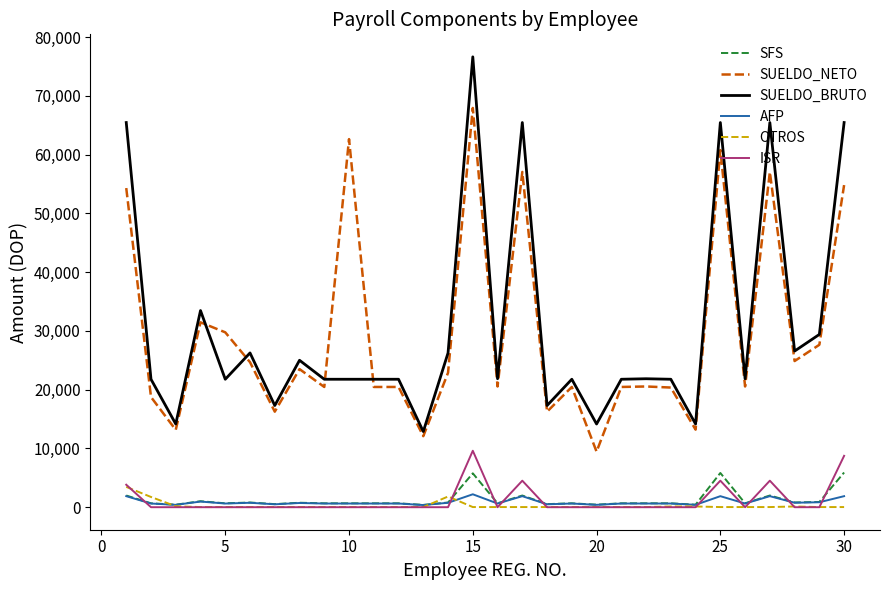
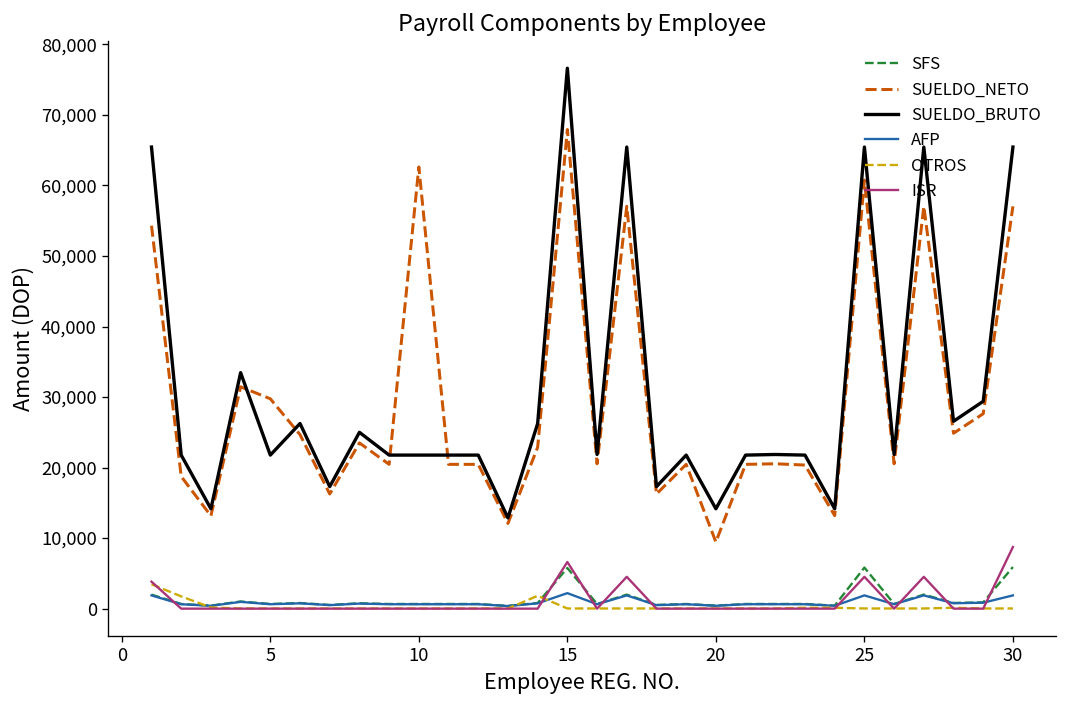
ISR, 15: 10,000 -> 7,000
SUELDO_NETO, 30: 55,000 -> 57,000
